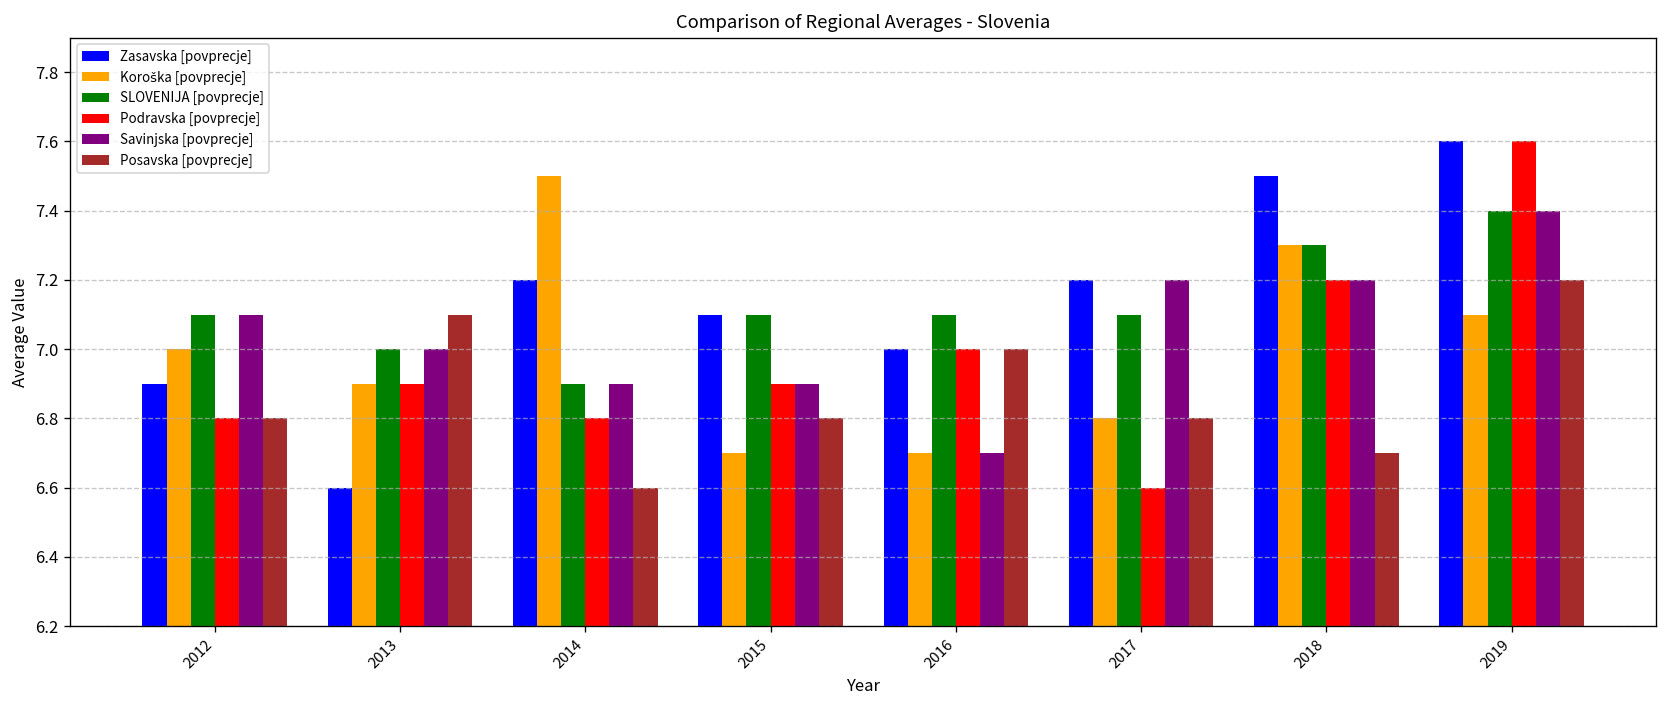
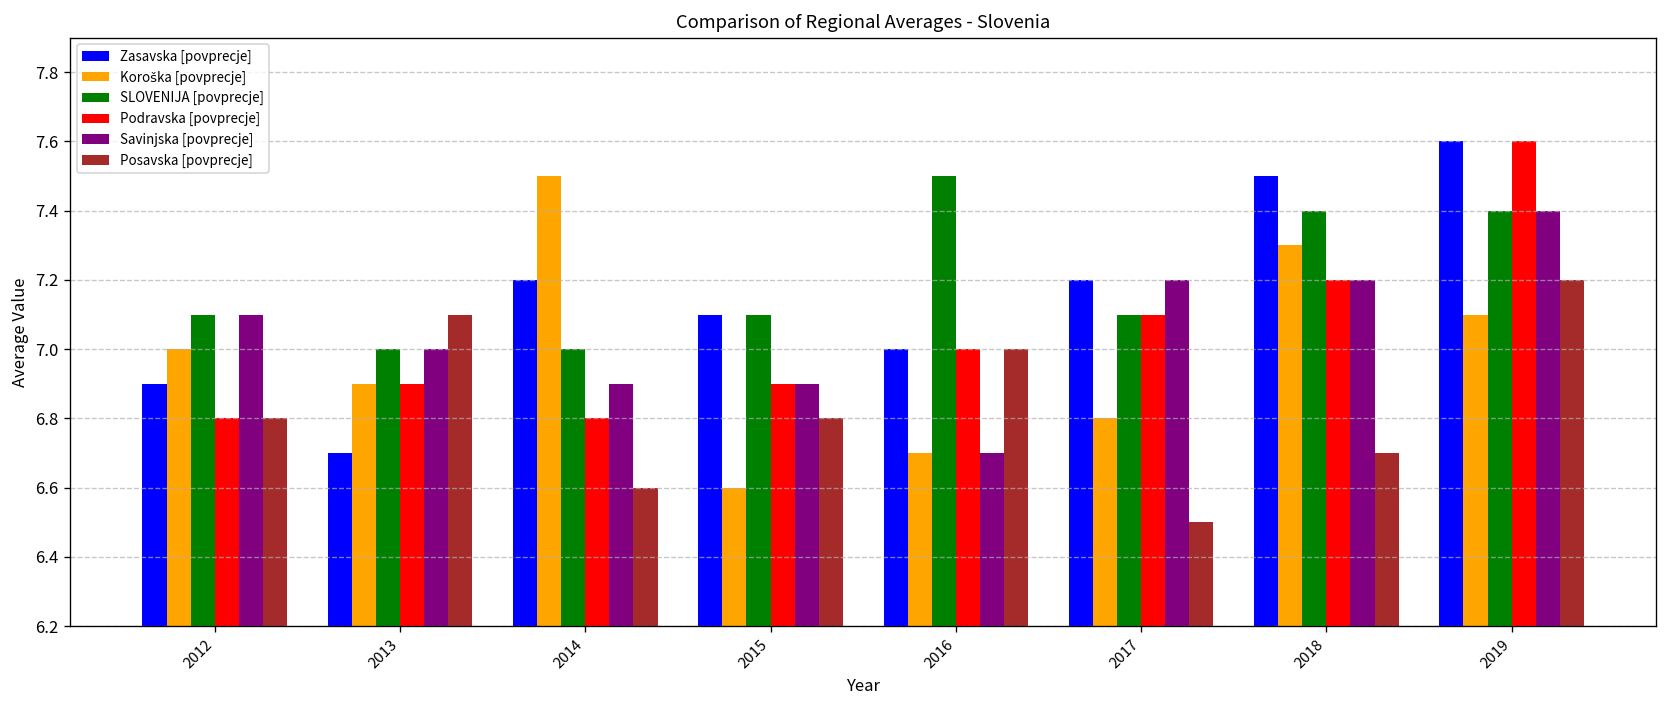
Zasavska [povprecje], 2013: 6.6 -> 6.7
SLOVENIJA [povprecje], 2014: 6.9 -> 7.0
Koroška [povprecje], 2015: 6.7 -> 6.6
SLOVENIJA [povprecje], 2016: 7.1 -> 7.5
Podravska [povprecje], 2017: 6.6 -> 7.1
Posavska [povprecje], 2017: 6.8 -> 6.5
SLOVENIJA [povprecje], 2018: 7.3 -> 7.4
